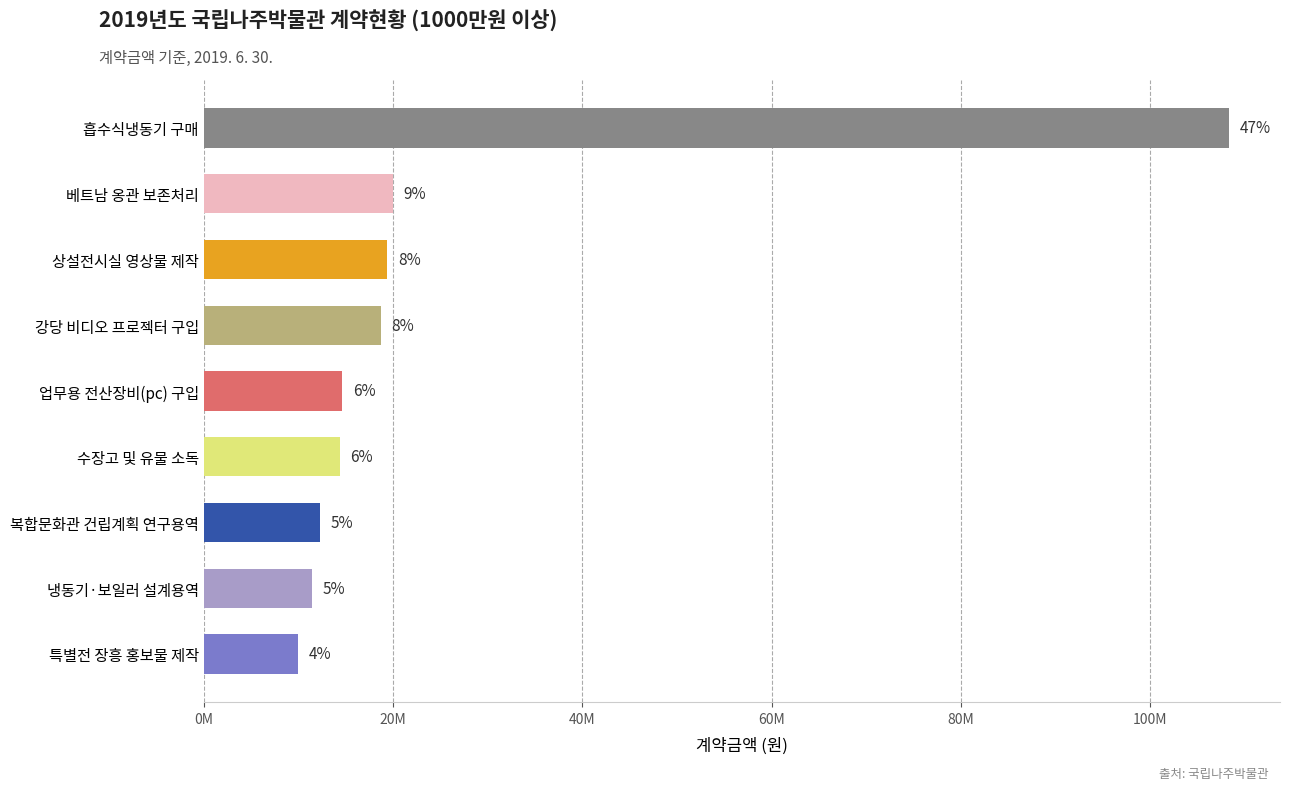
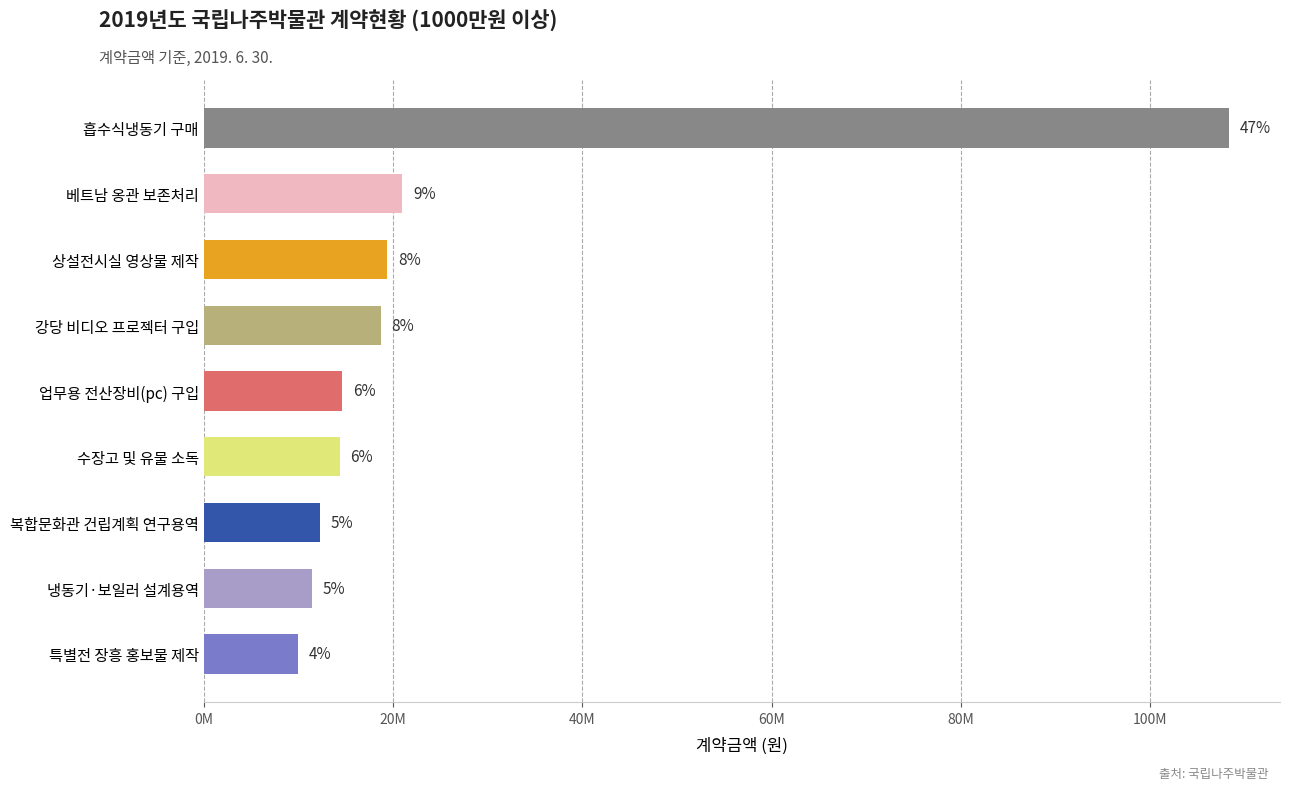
베트남 옹관 보존처리: 20000000 -> 21000000
